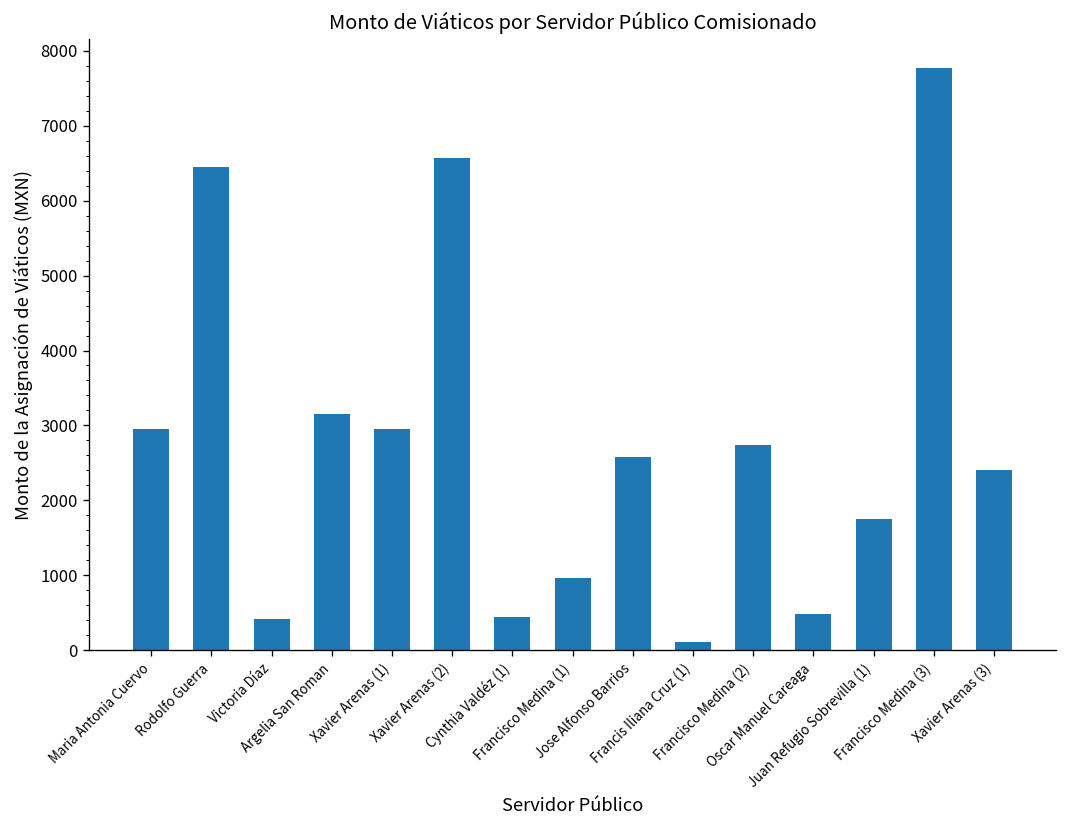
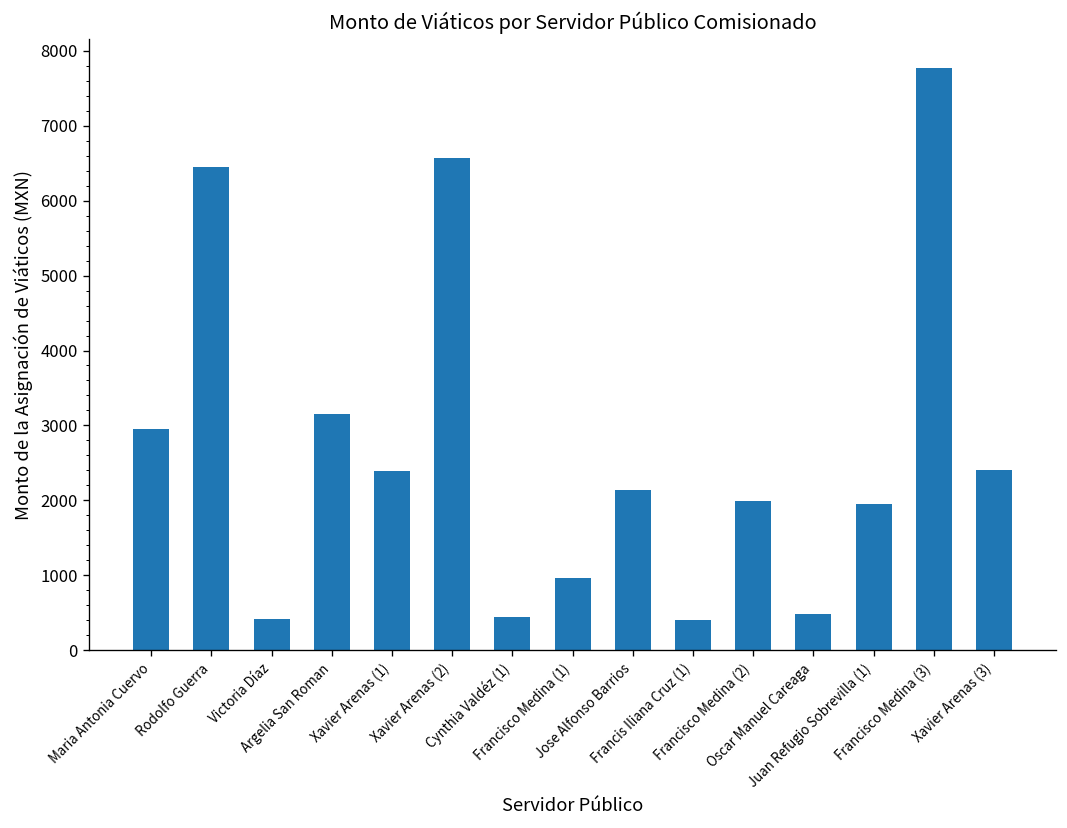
Xavier Arenas (1): 3000 -> 2400
Jose Alfonso Barrios: 2600 -> 2100
Francis Iliana Cruz (1): 100 -> 400
Francisco Medina (2): 2700 -> 2000
Juan Refugio Sobrevilla (1): 1700 -> 2000
